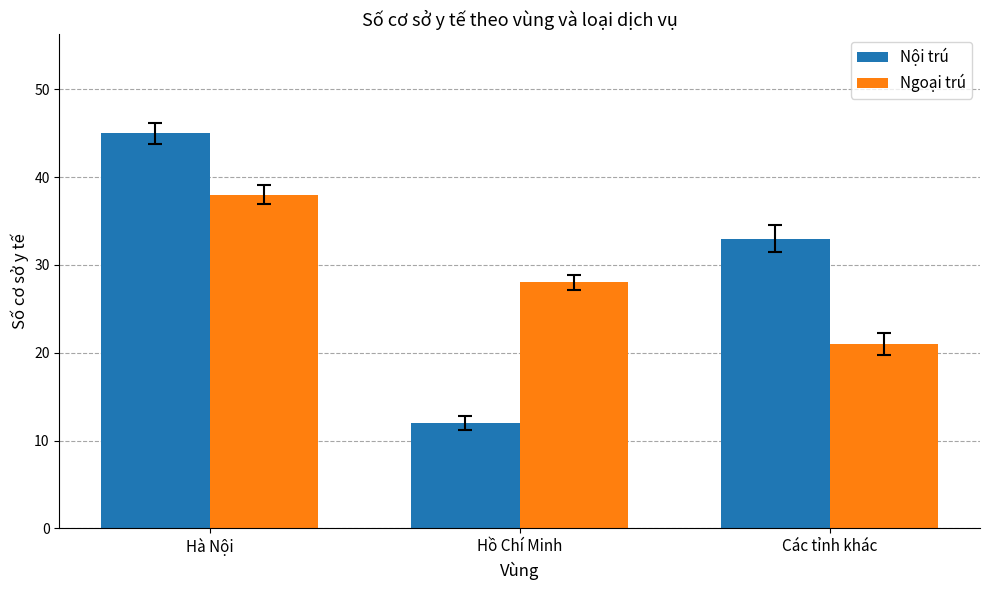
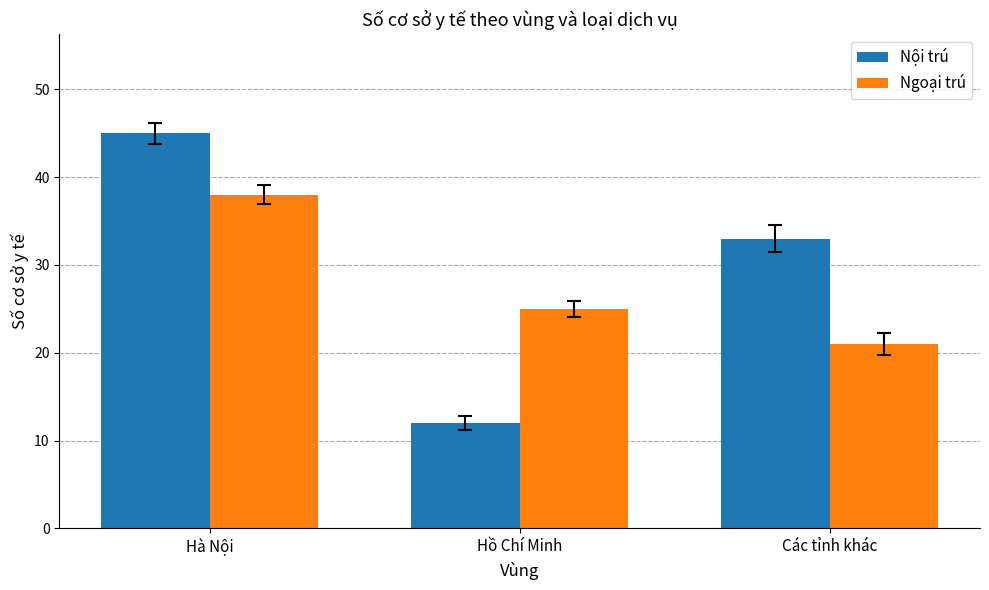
Ngoại trú, Hồ Chí Minh: 28 -> 25
